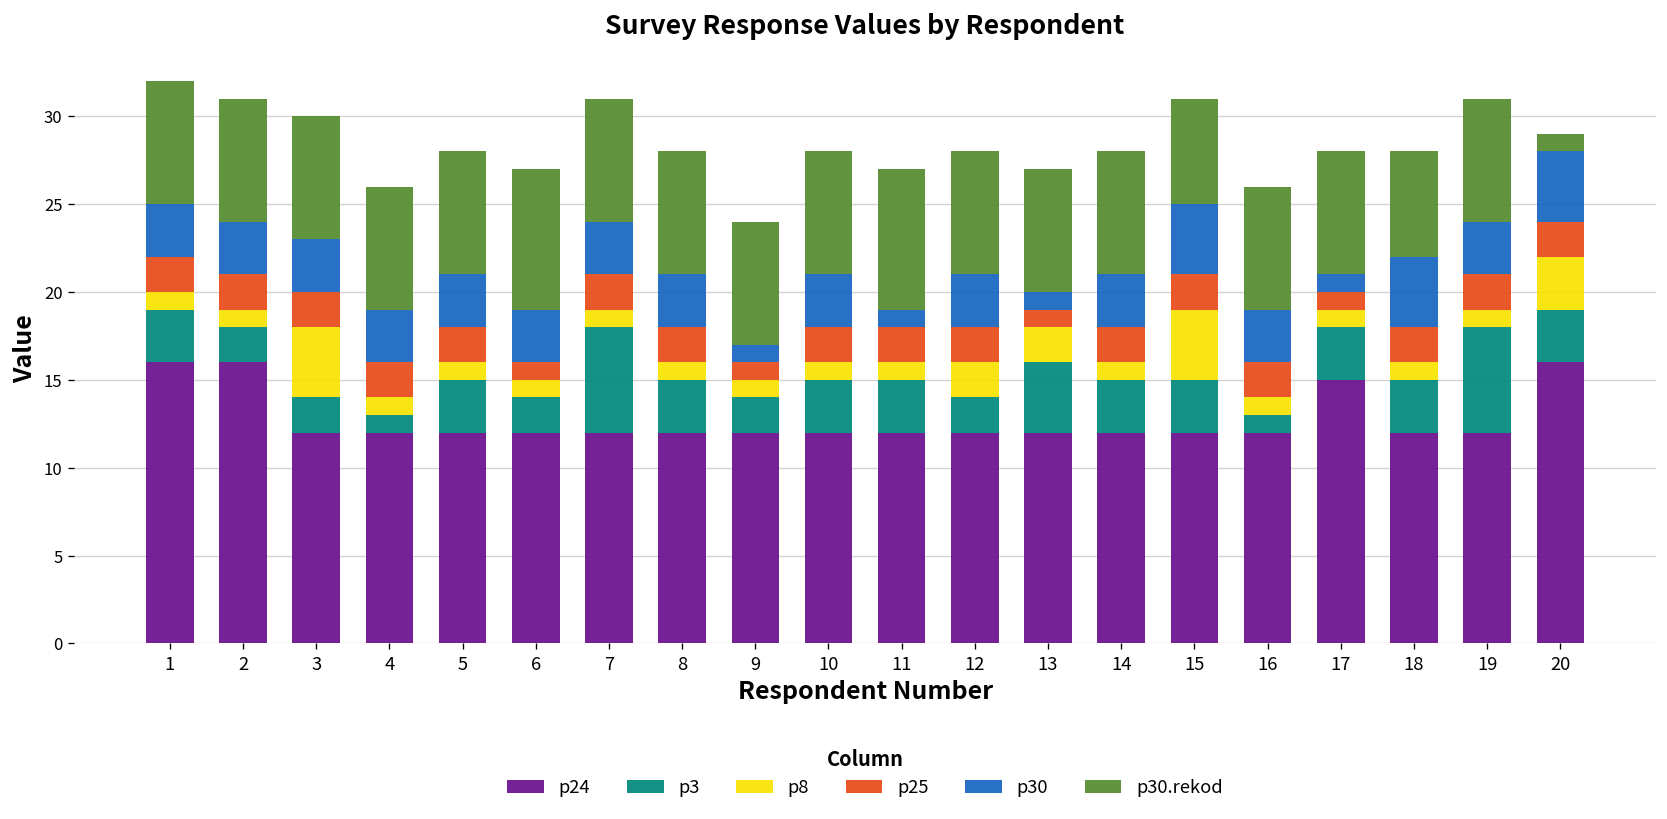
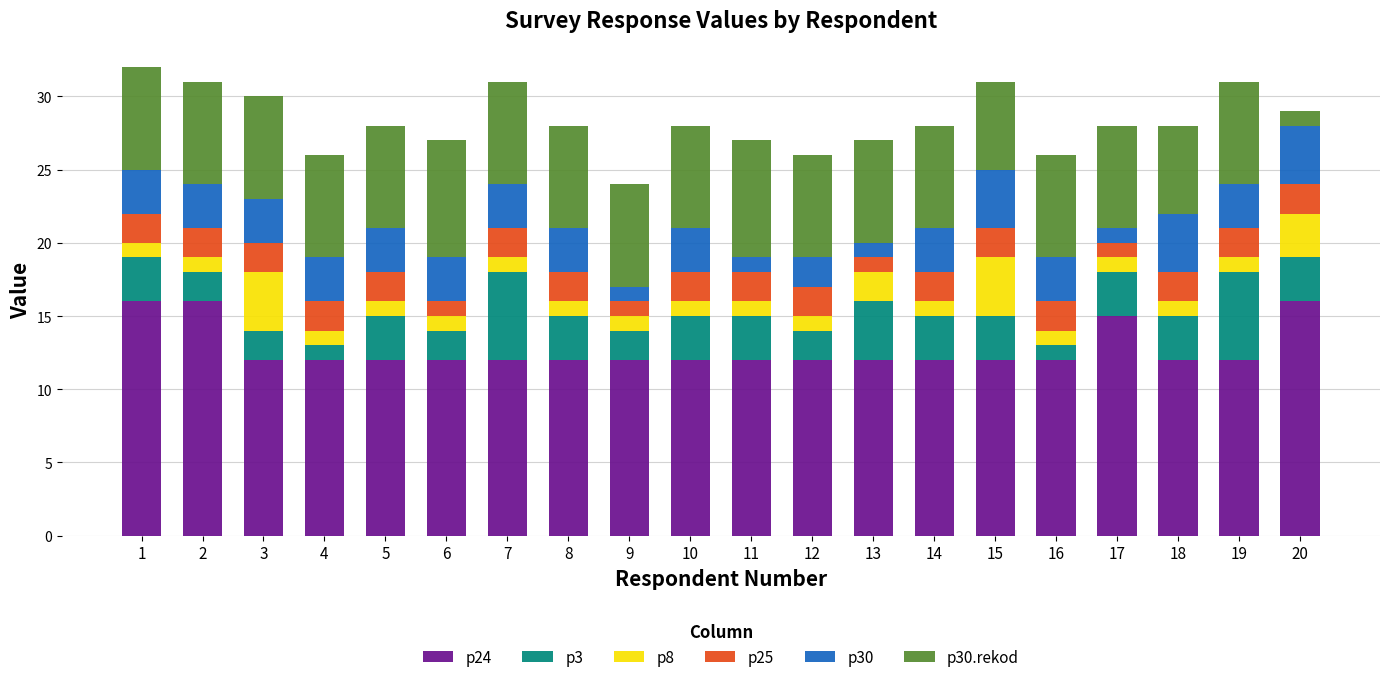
p8, 12: 2 -> 1
p30, 12: 3 -> 2
